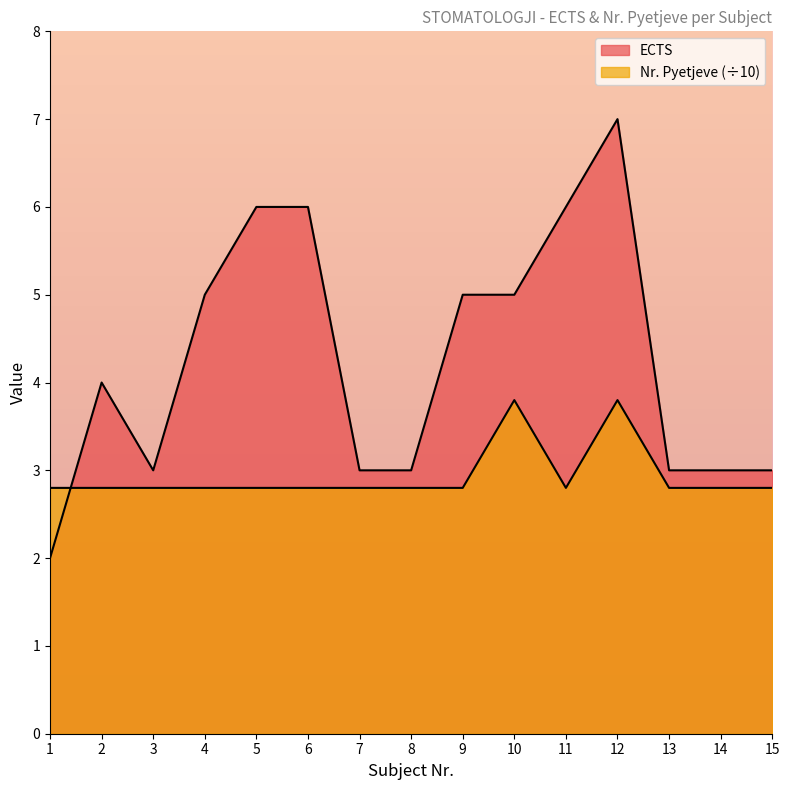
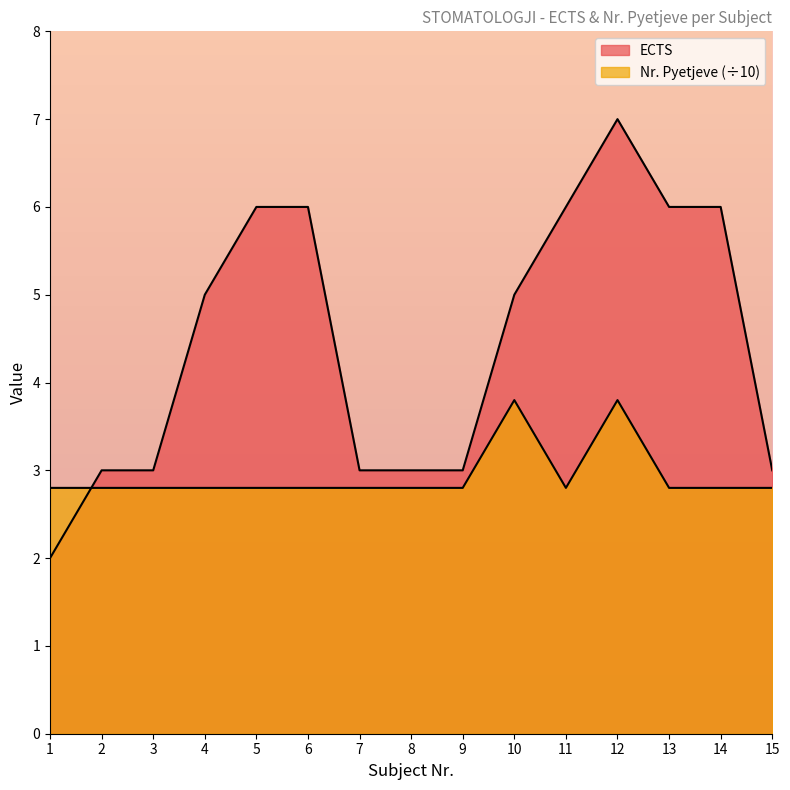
ECTS, 2: 4 -> 3
ECTS, 9: 5 -> 3
ECTS, 13: 3 -> 6
ECTS, 14: 3 -> 6
